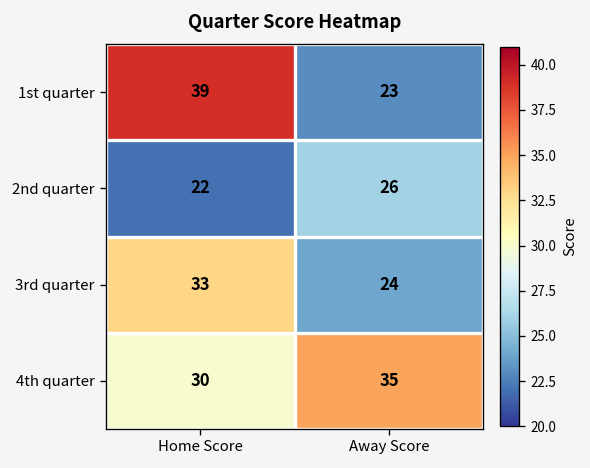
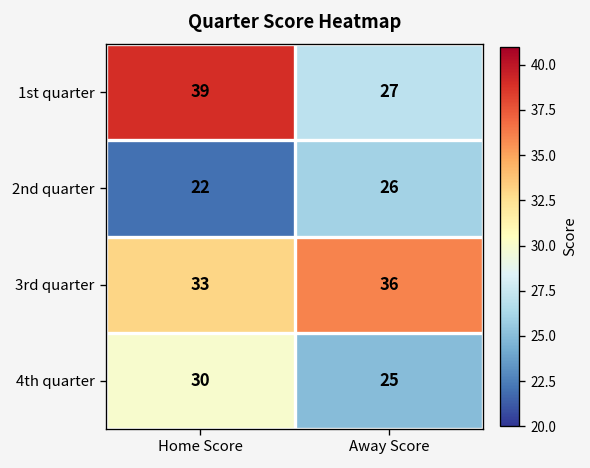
1st quarter, Away Score: 23 -> 27
3rd quarter, Away Score: 24 -> 36
4th quarter, Away Score: 35 -> 25
